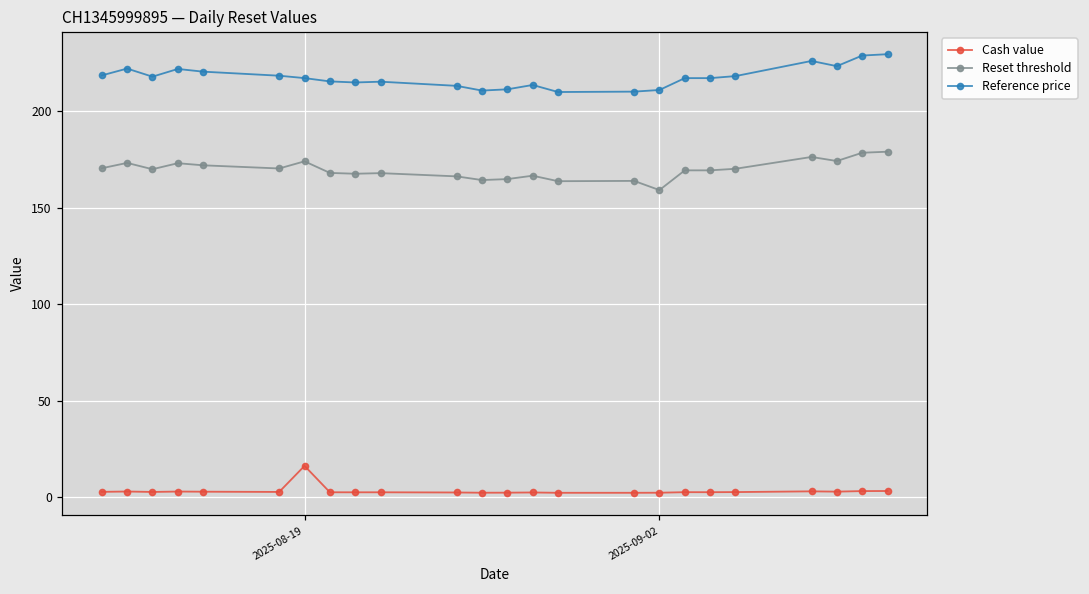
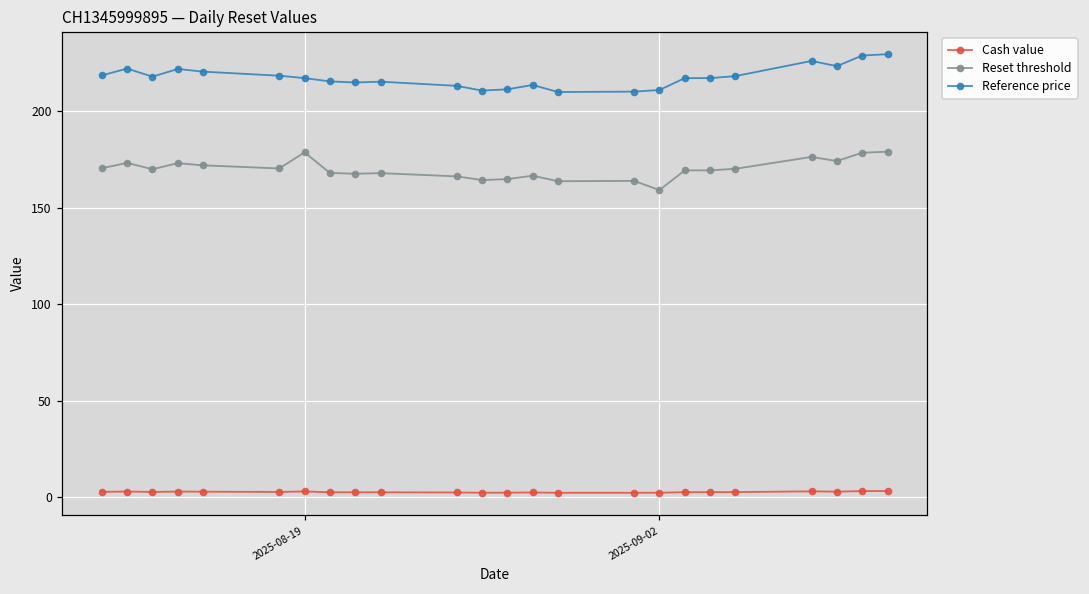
Cash value, 2025-08-19: 16 -> 3
Reset threshold, 2025-08-19: 174 -> 179
